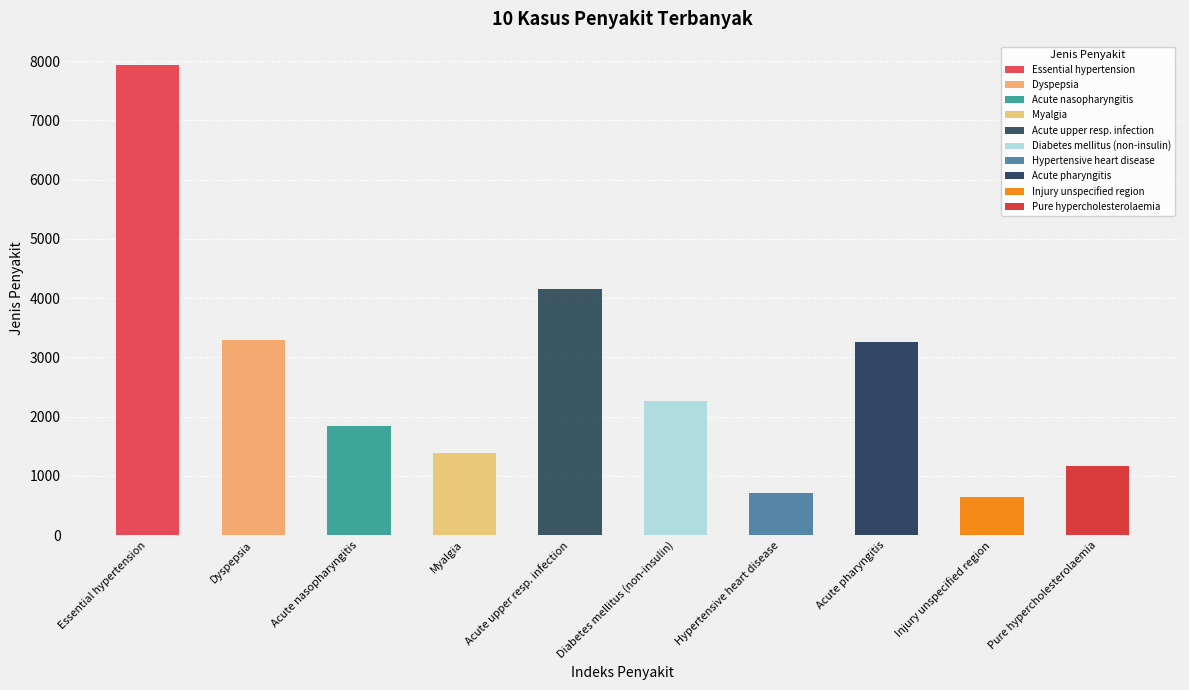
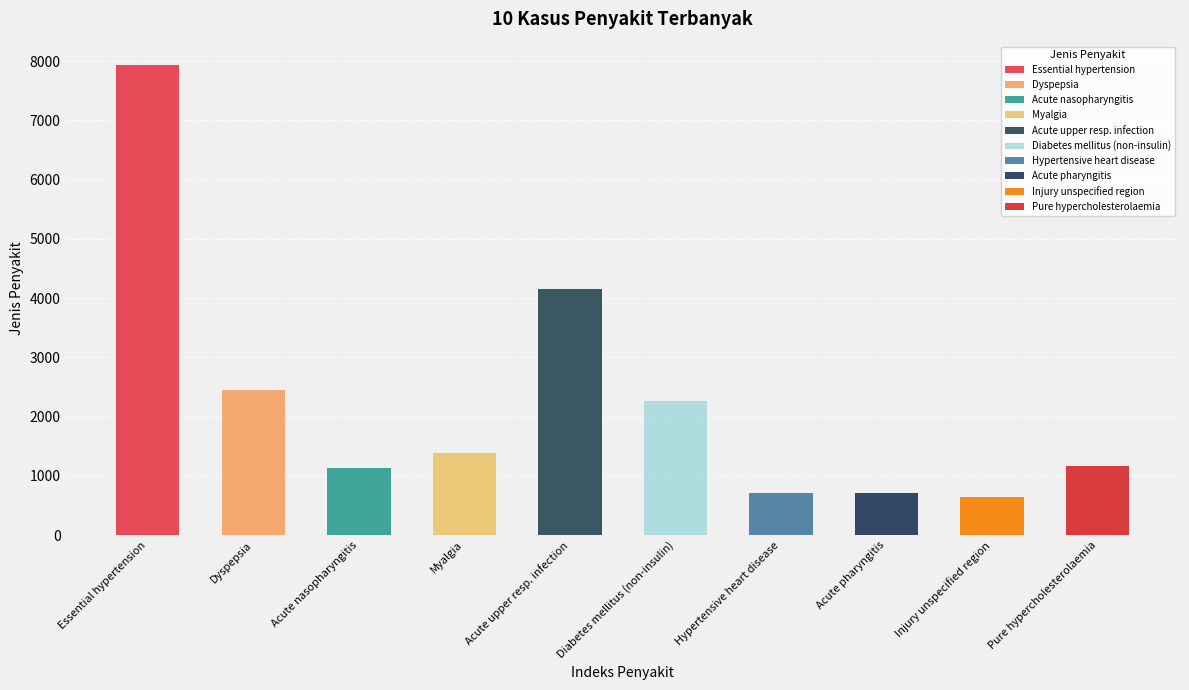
Dyspepsia: 3300 -> 2400
Acute nasopharyngitis: 1800 -> 1100
Acute pharyngitis: 3300 -> 700
